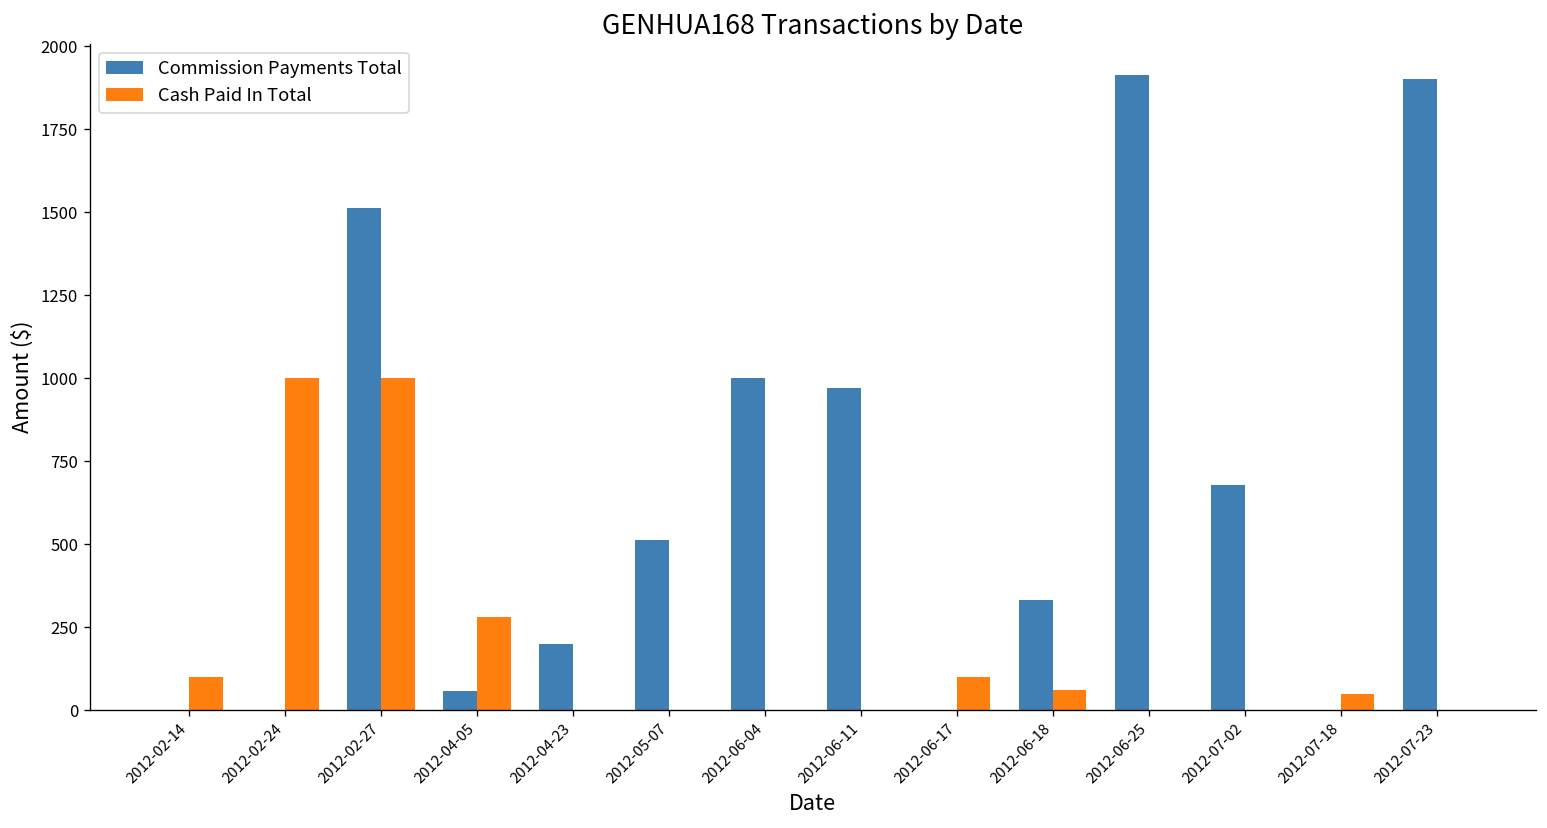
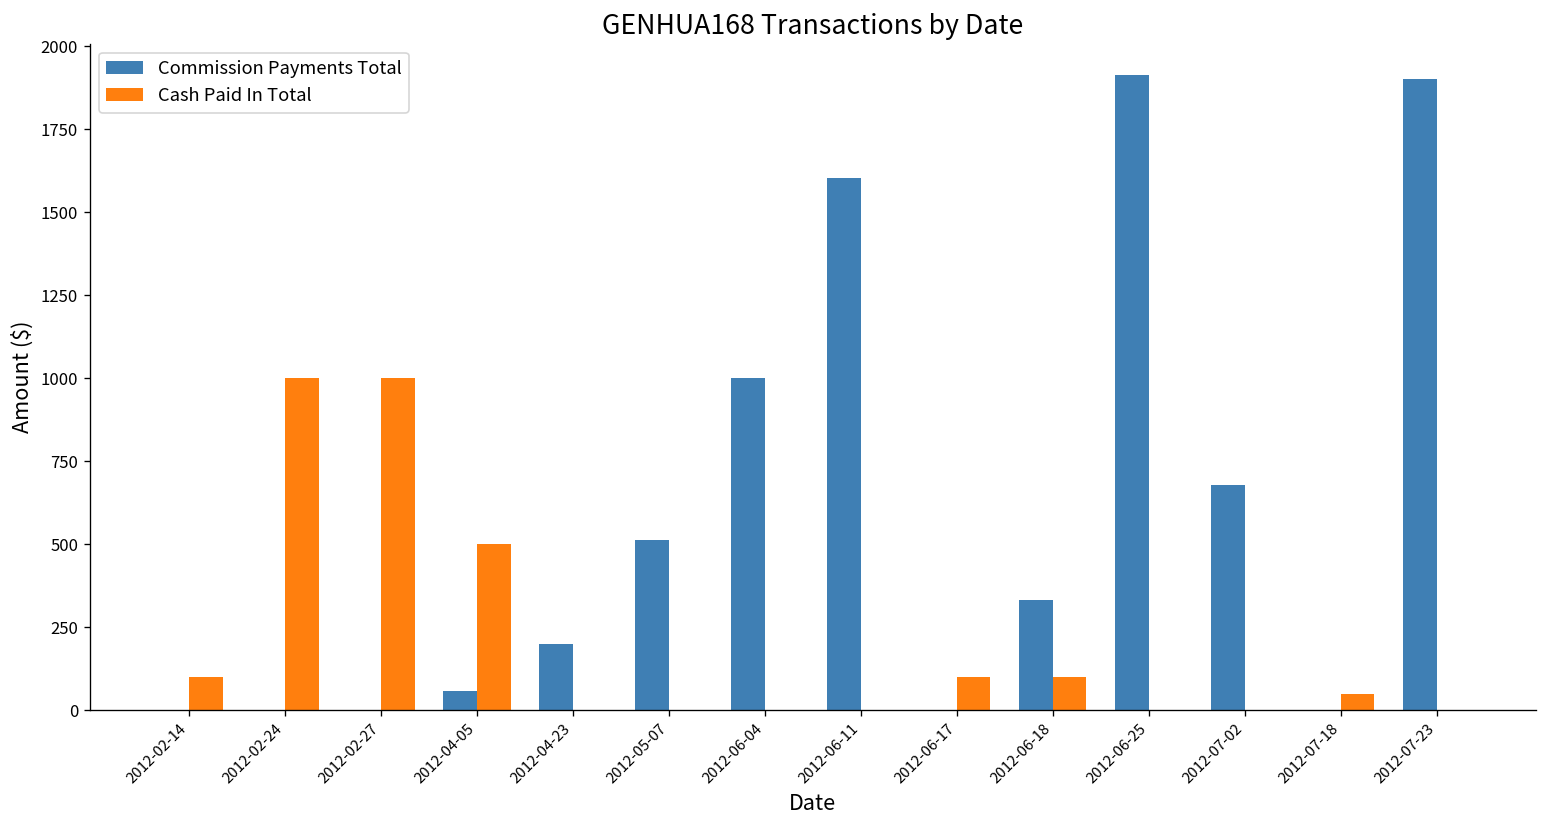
Commission Payments Total, 2012-02-27: 1510 -> 0
Cash Paid In Total, 2012-04-05: 280 -> 500
Commission Payments Total, 2012-06-11: 970 -> 1600
Cash Paid In Total, 2012-06-18: 60 -> 100
